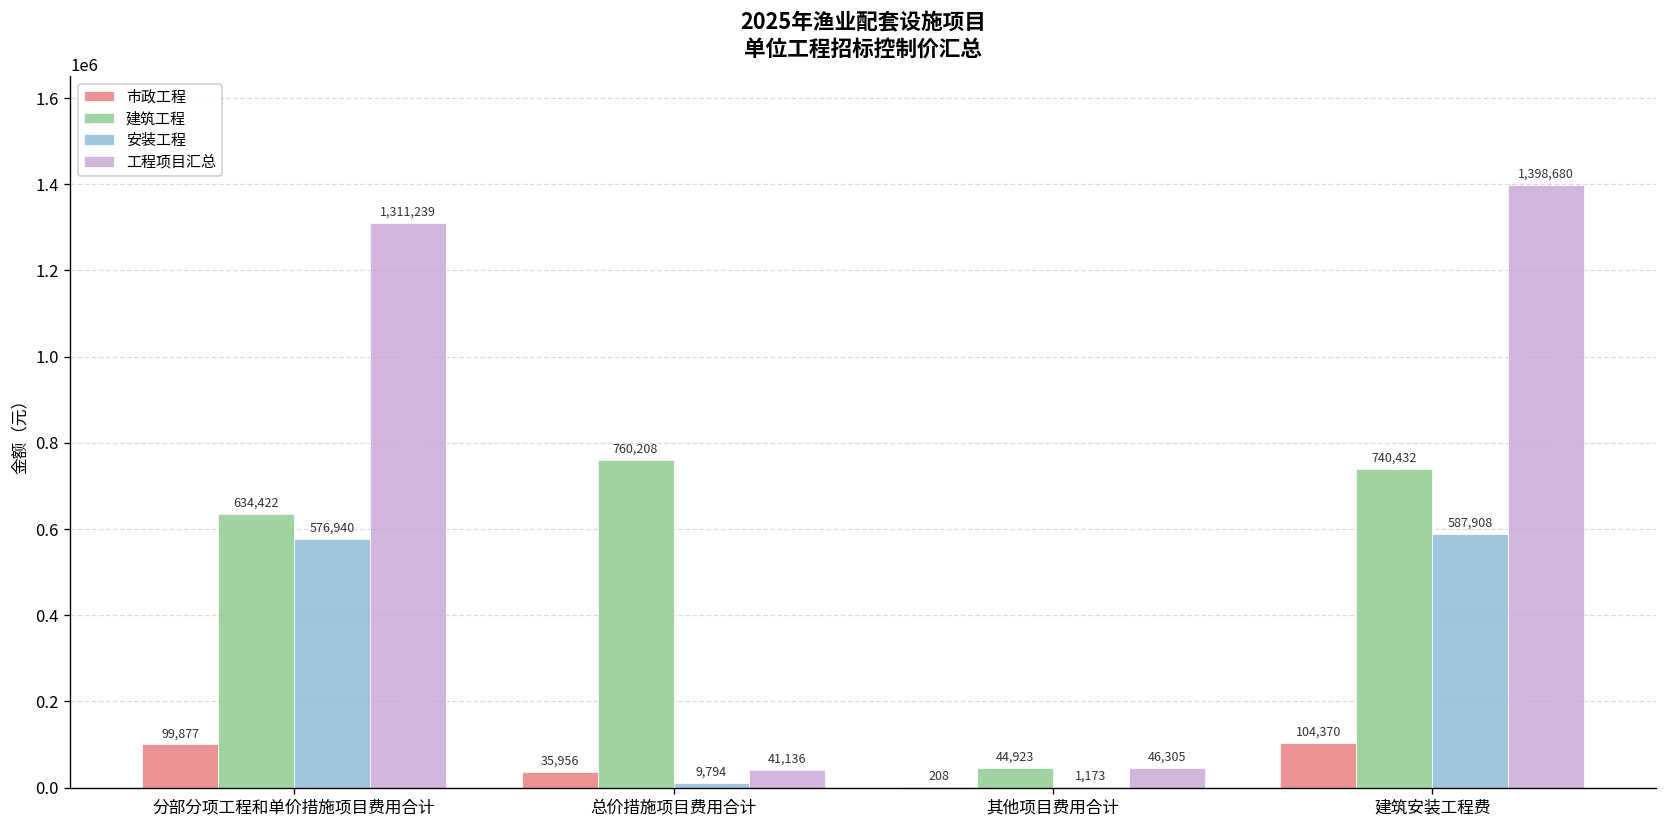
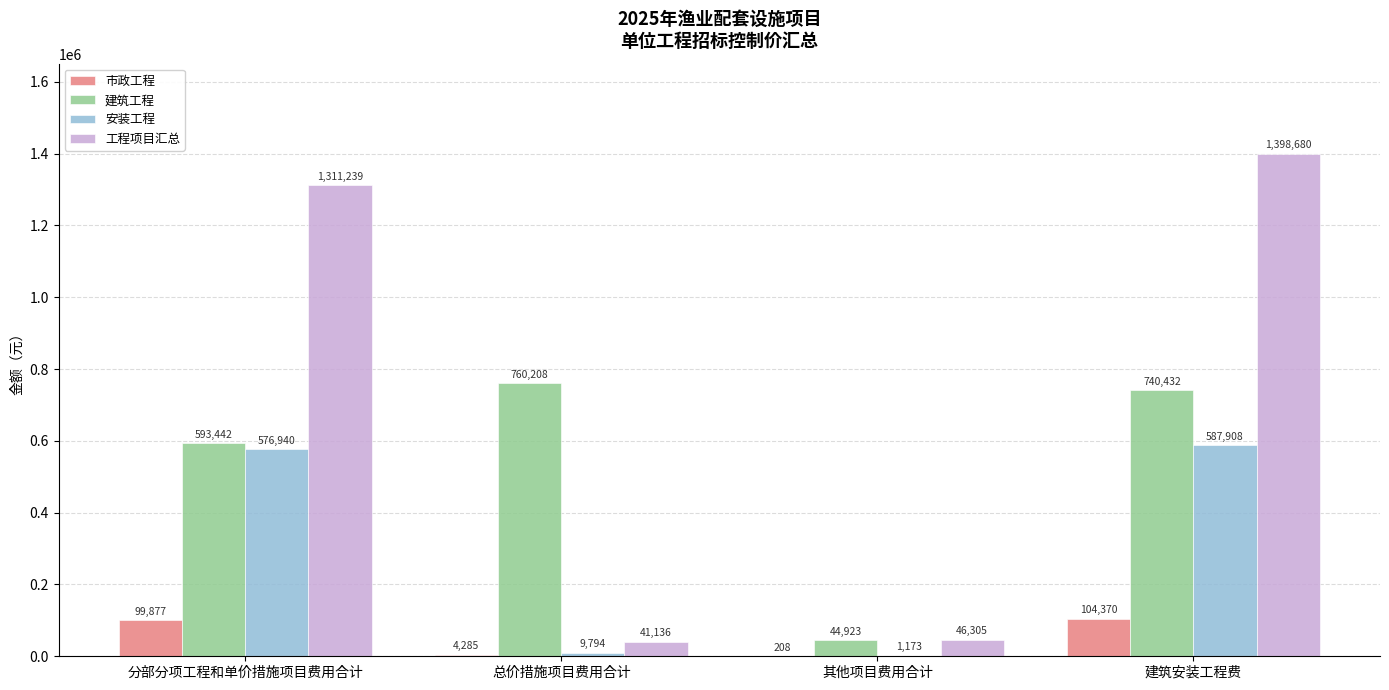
建筑工程, 分部分项工程和单价措施项目费用合计: 634,422 -> 593,442
市政工程, 总价措施项目费用合计: 35,956 -> 4,285
